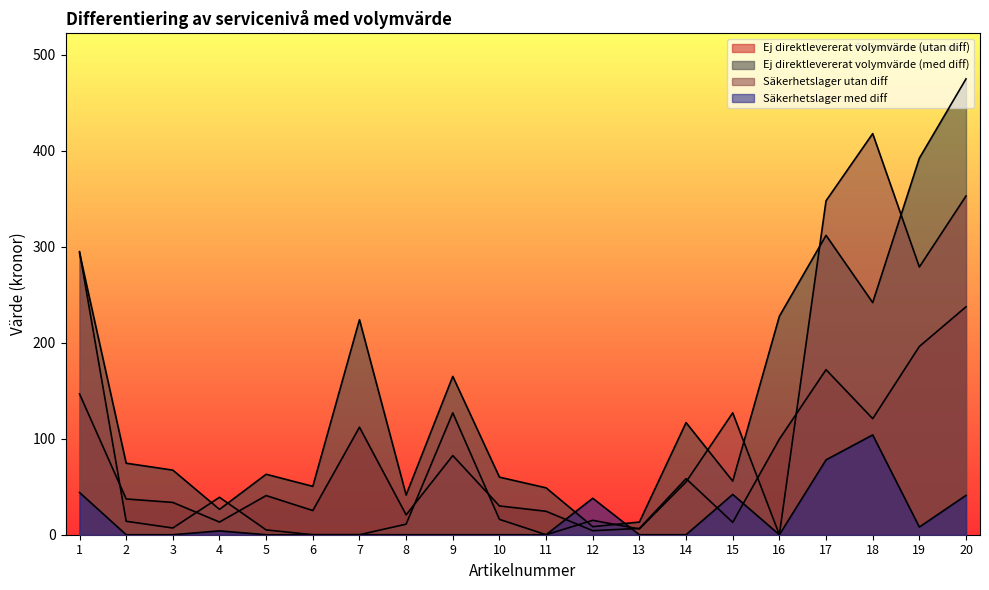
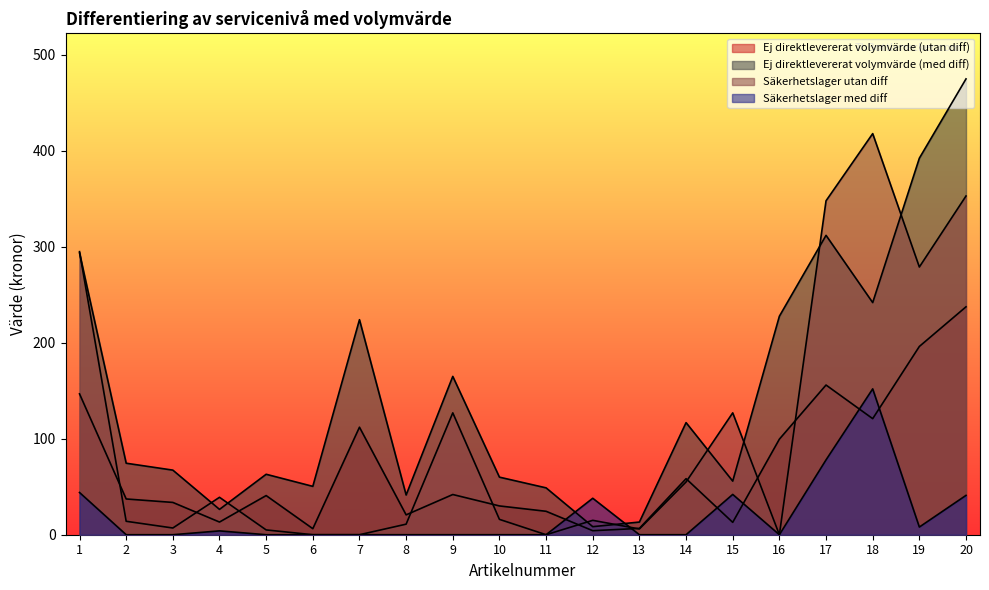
Ej direktlevererat volymvärde (utan diff), 6: 30 -> 10
Ej direktlevererat volymvärde (utan diff), 9: 80 -> 40
Ej direktlevererat volymvärde (utan diff), 17: 170 -> 160
Säkerhetslager med diff, 18: 100 -> 150
